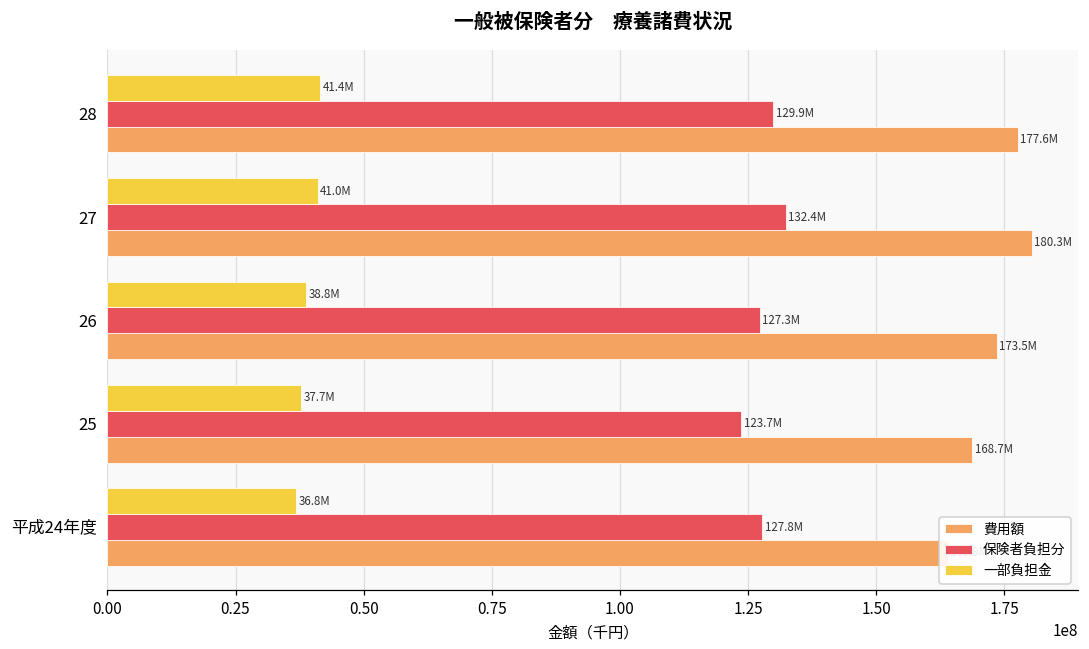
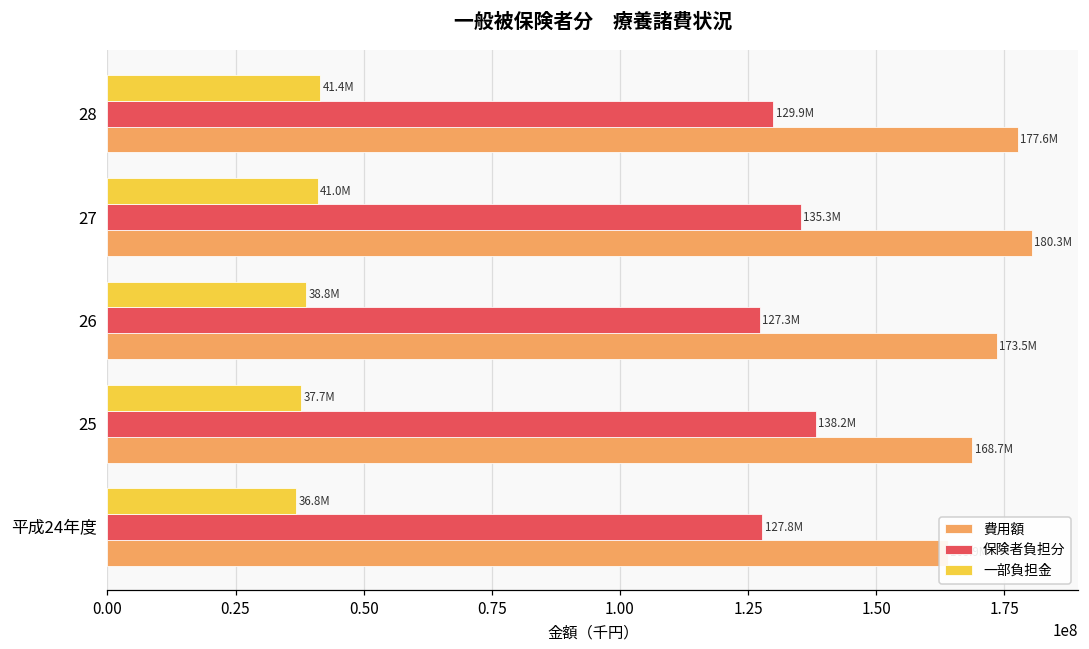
保険者負担分, 27: 132.4M -> 135.3M
保険者負担分, 25: 123.7M -> 138.2M
